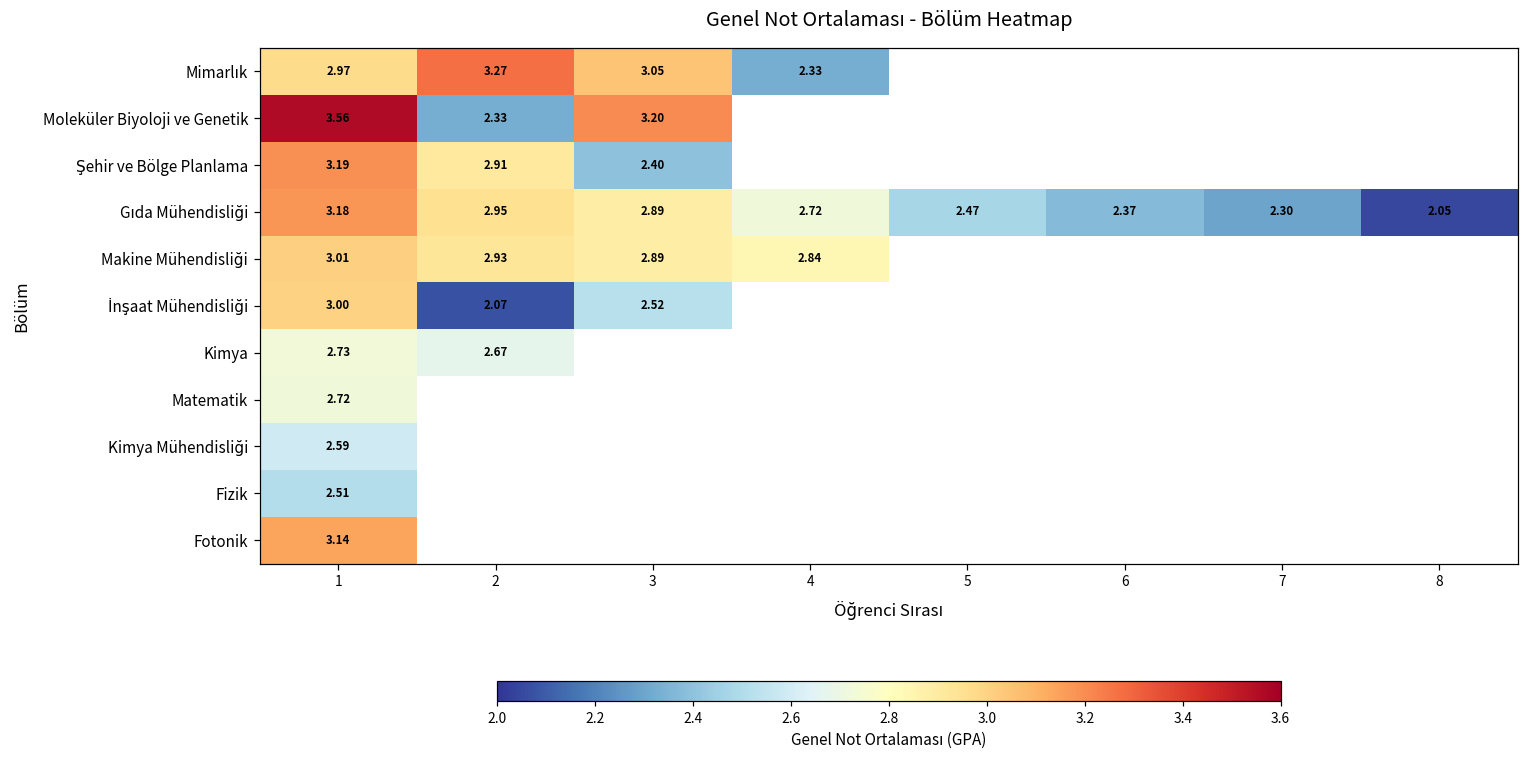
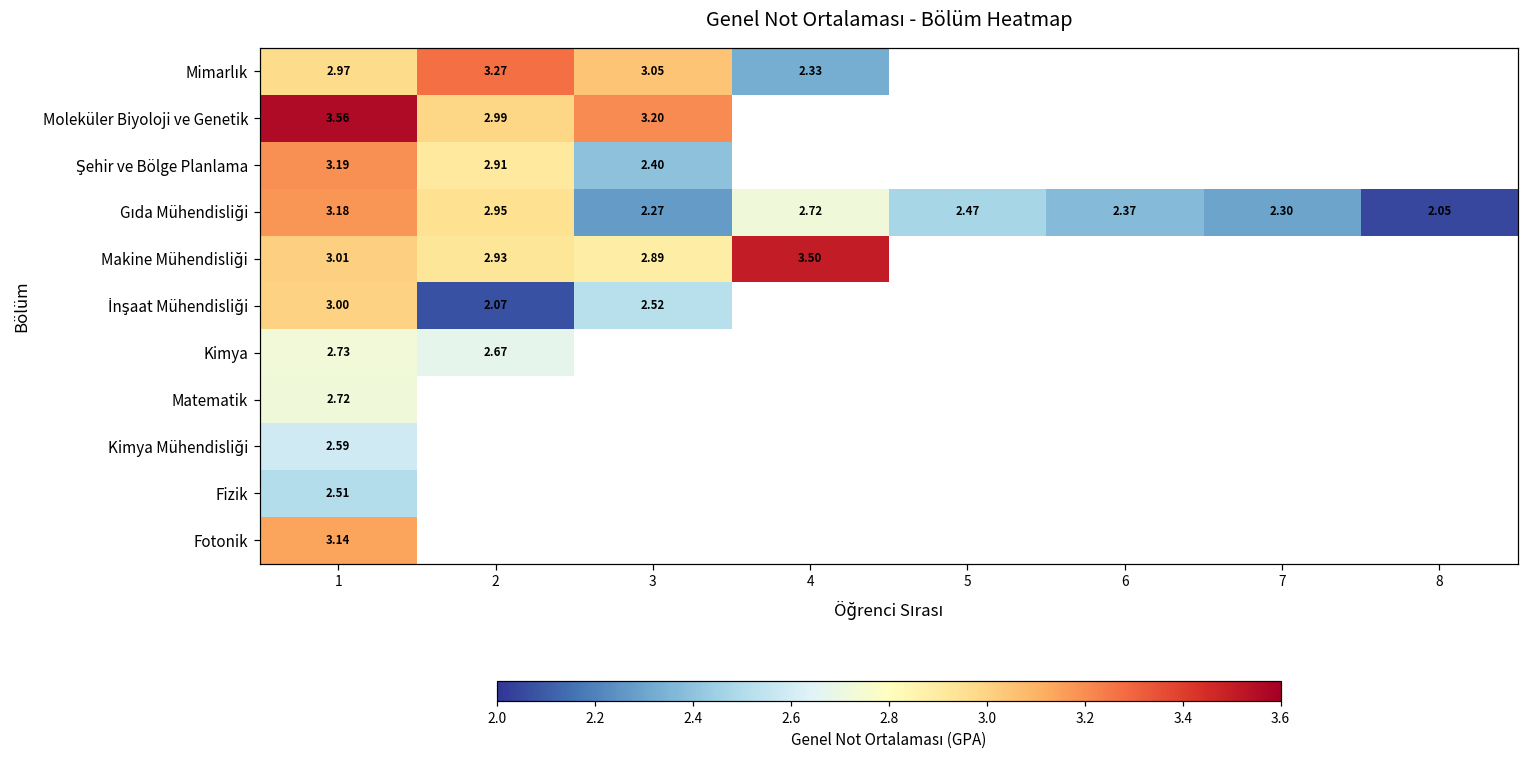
Moleküler Biyoloji ve Genetik, 2: 2.33 -> 2.99
Gıda Mühendisliği, 3: 2.89 -> 2.27
Makine Mühendisliği, 4: 2.84 -> 3.50
